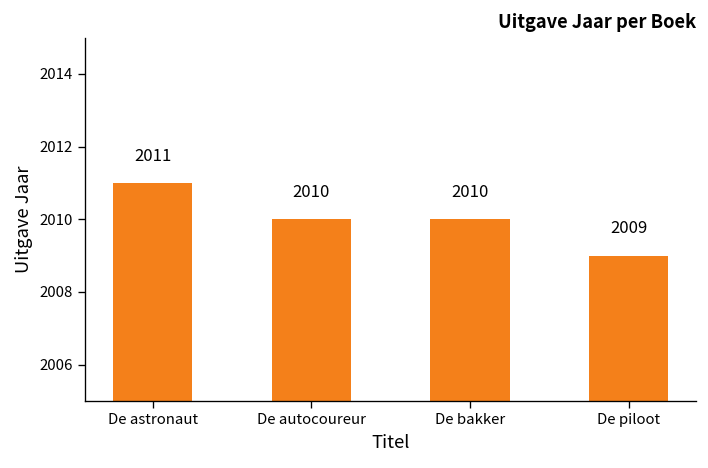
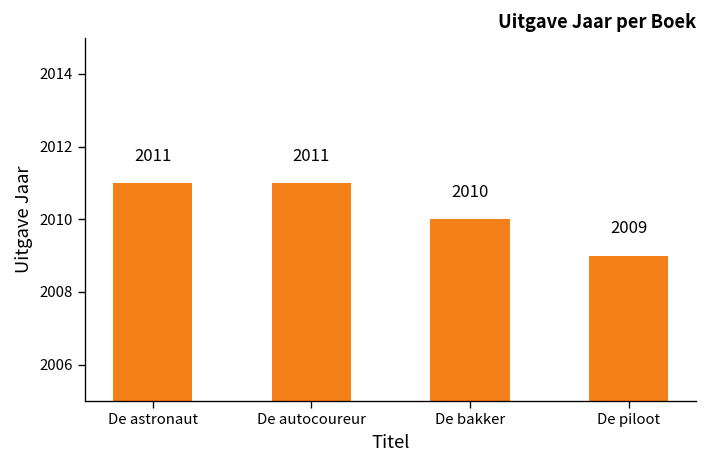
De autocoureur: 2010 -> 2011
